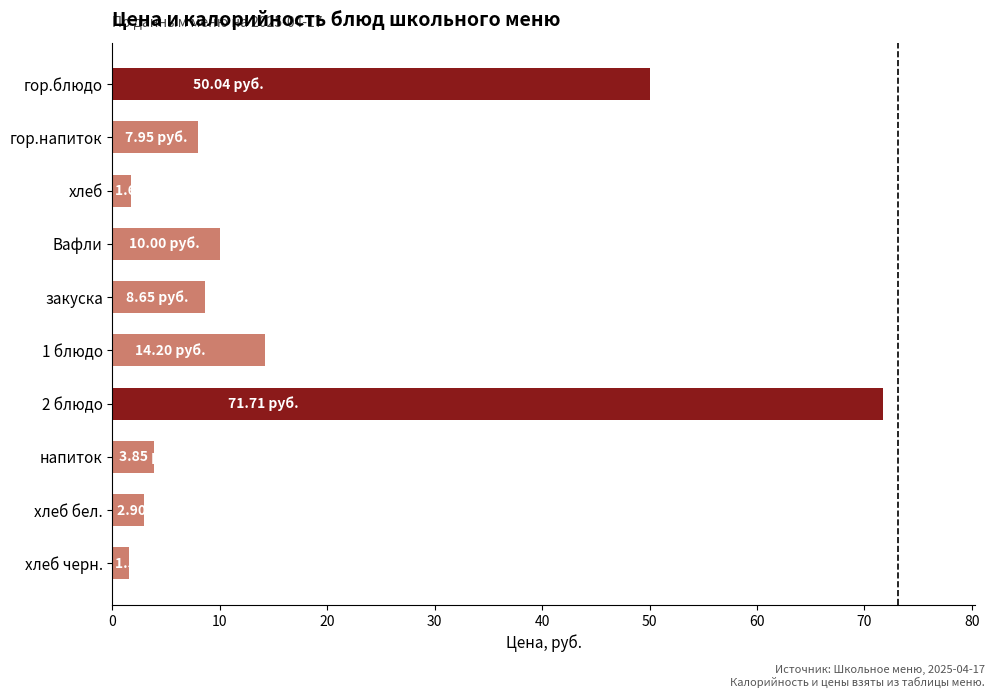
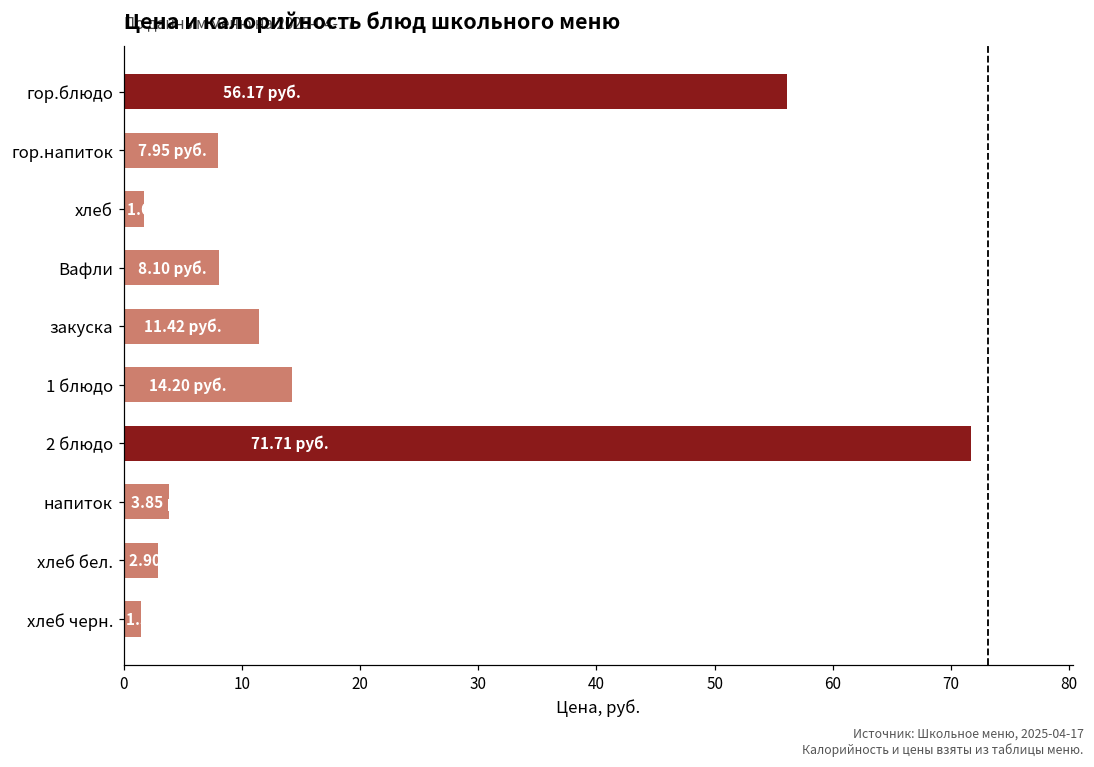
гор.блюдо: 50.04 -> 56.17
Вафли: 10.00 -> 8.10
закуска: 8.65 -> 11.42
